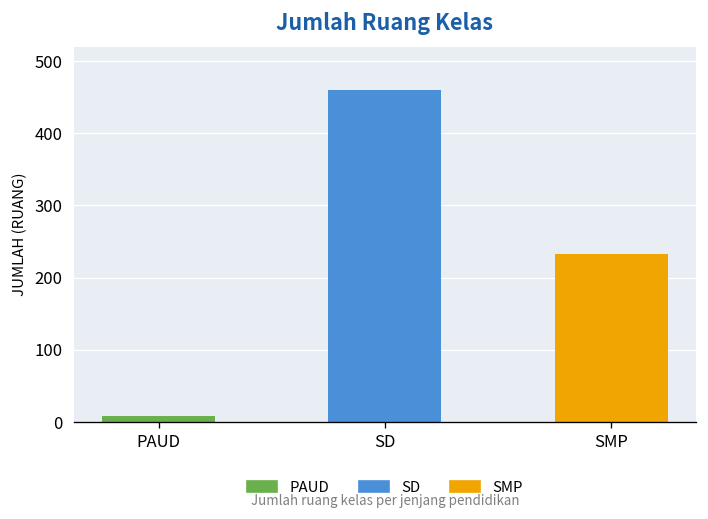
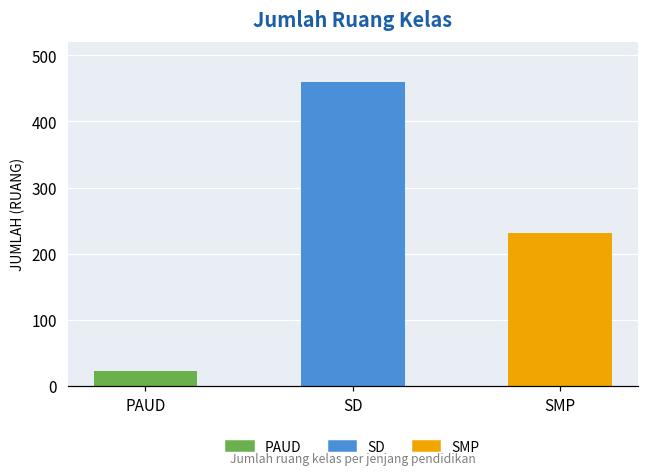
PAUD: 10 -> 20
